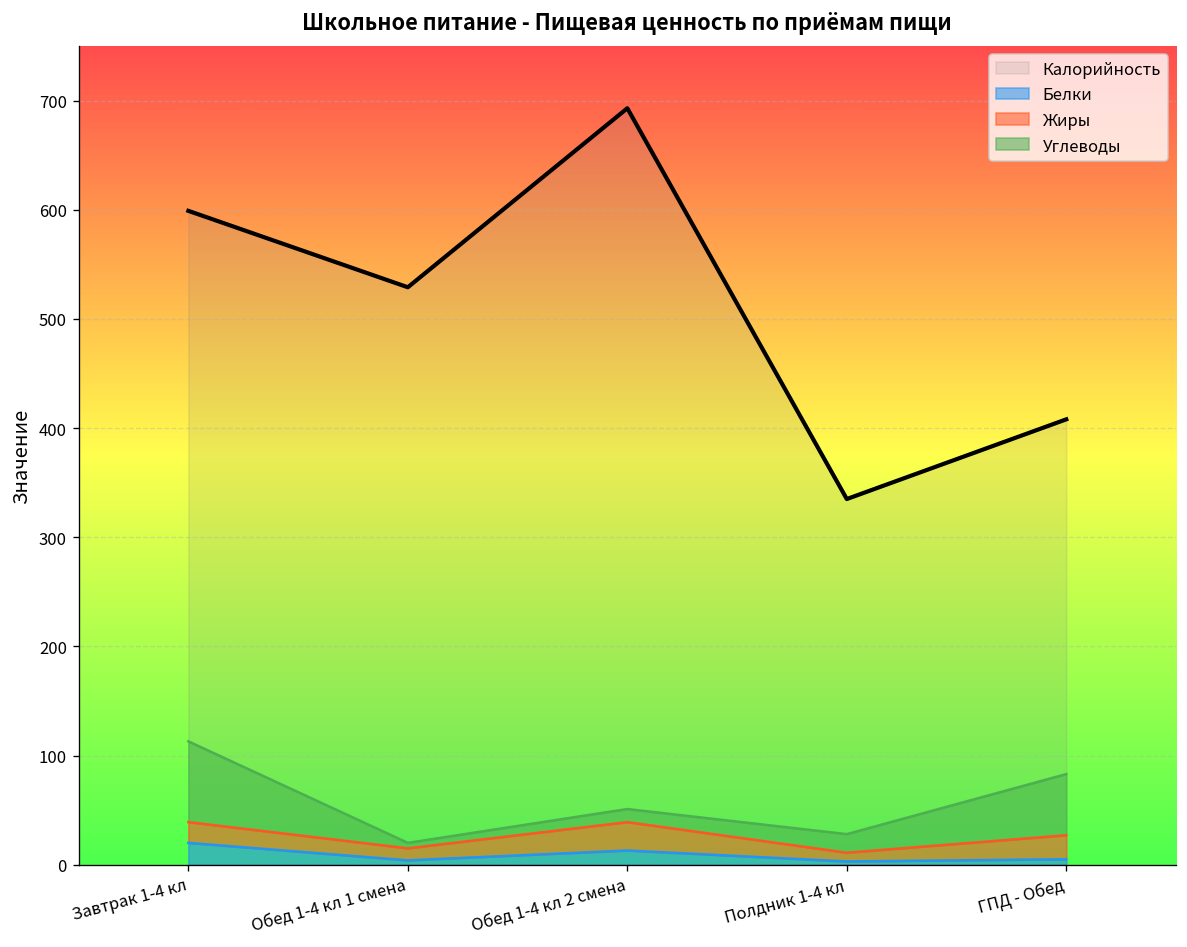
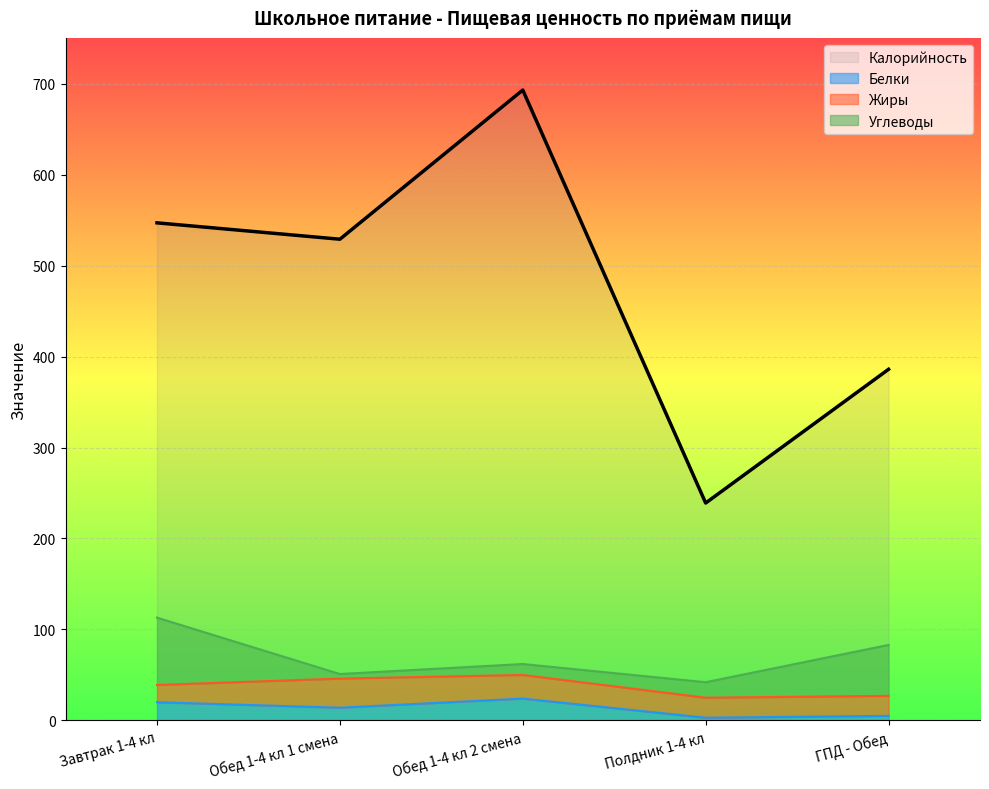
Калорийность, Завтрак 1-4 кл: 600 -> 550
Белки, Обед 1-4 кл 1 смена: 0 -> 10
Жиры, Обед 1-4 кл 1 смена: 10 -> 30
Белки, Обед 1-4 кл 2 смена: 10 -> 20
Калорийность, Полдник 1-4 кл: 340 -> 240
Жиры, Полдник 1-4 кл: 10 -> 20
Калорийность, ГПД - Обед: 410 -> 390
